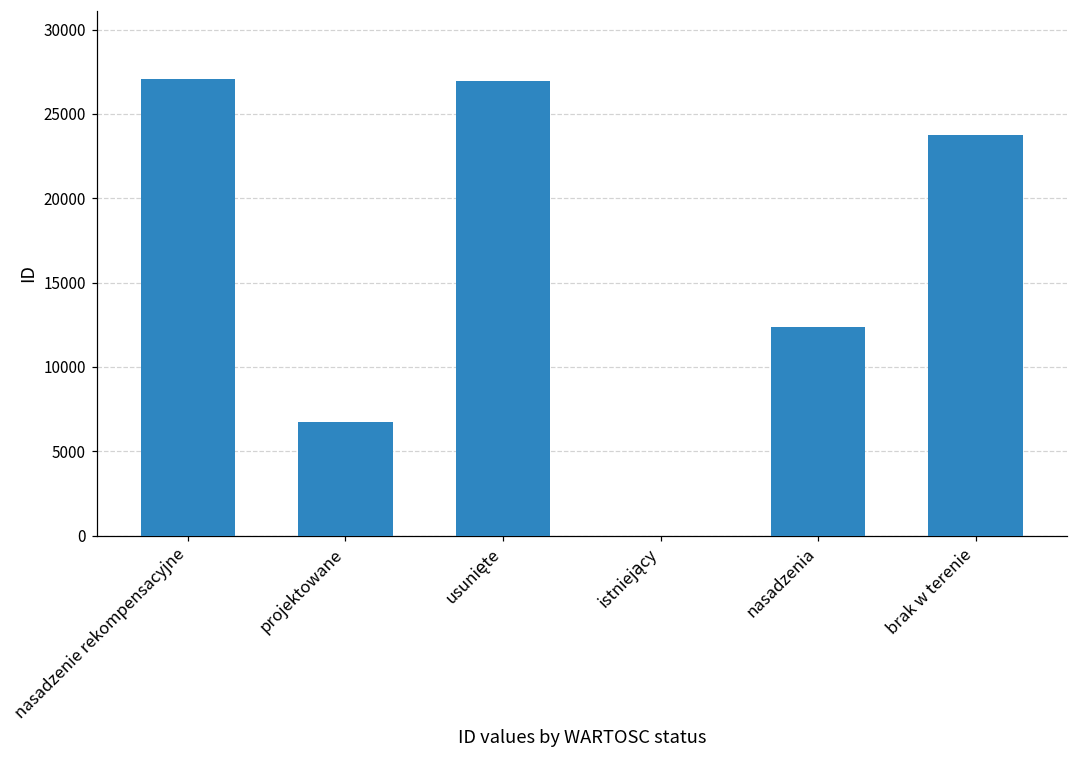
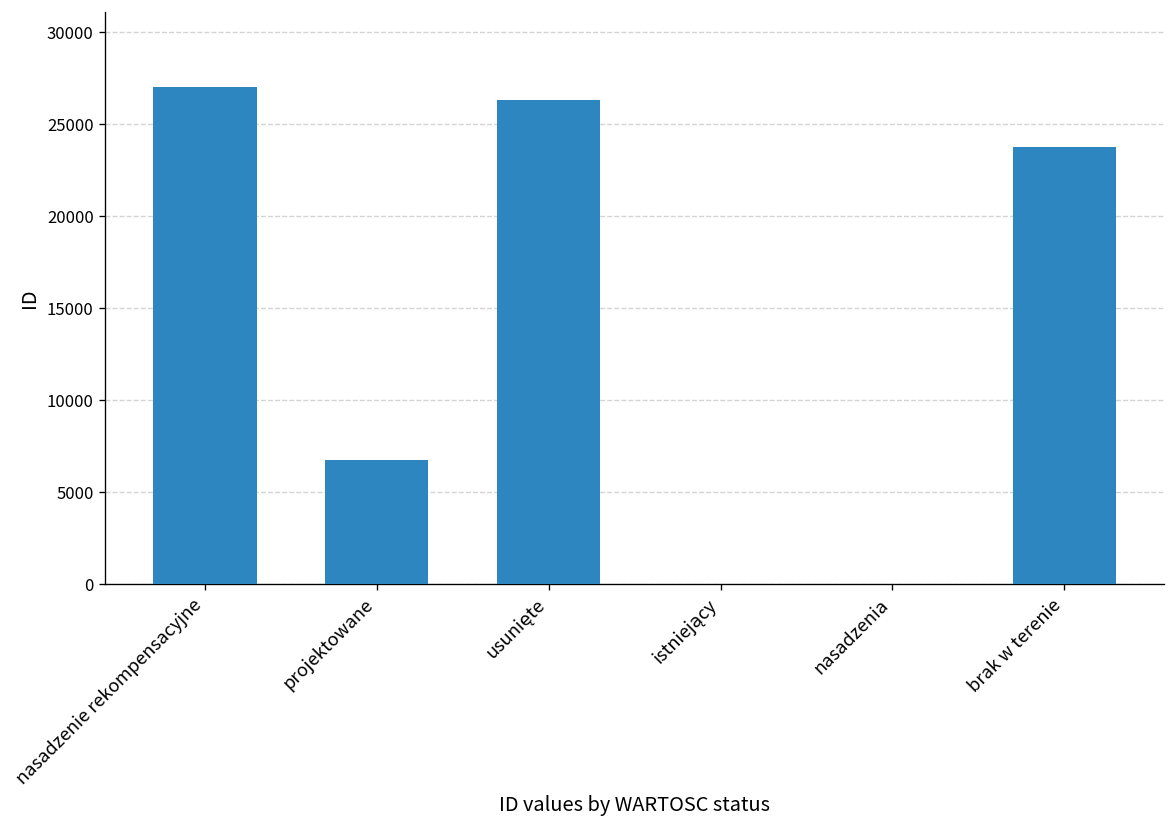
usunięte: 27000 -> 26300
nasadzenia: 12400 -> 0
